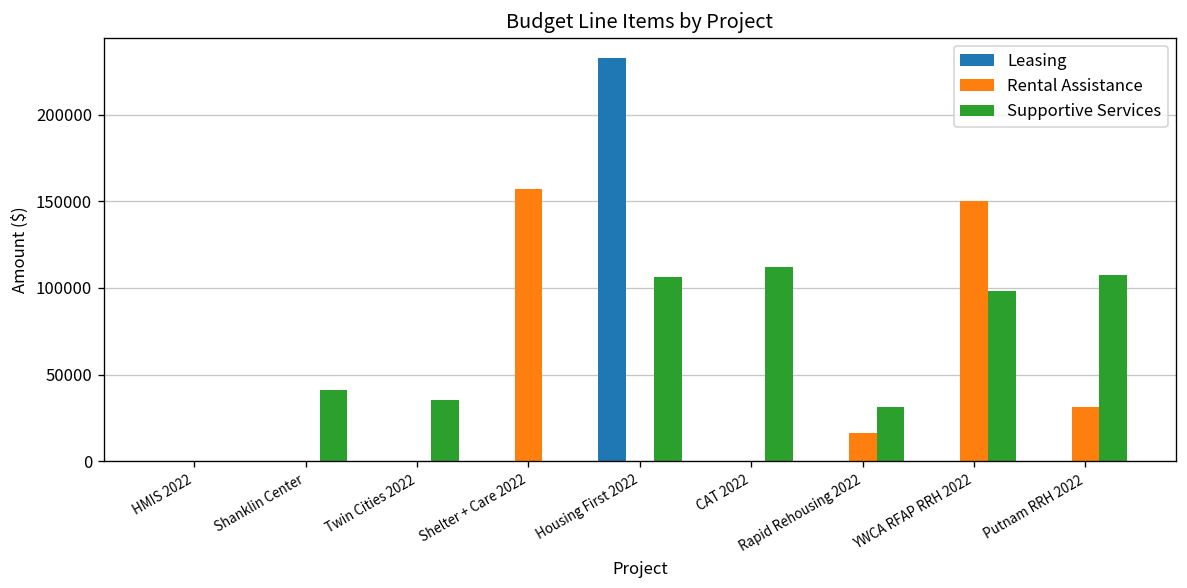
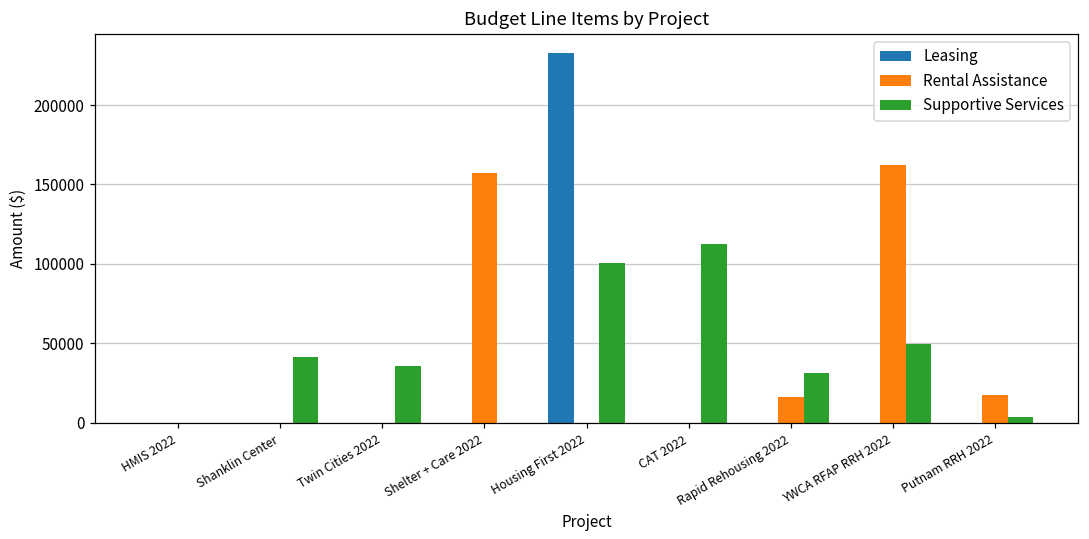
Supportive Services, Housing First 2022: 106000 -> 101000
Rental Assistance, YWCA RFAP RRH 2022: 150000 -> 162000
Supportive Services, YWCA RFAP RRH 2022: 98000 -> 50000
Rental Assistance, Putnam RRH 2022: 31000 -> 18000
Supportive Services, Putnam RRH 2022: 108000 -> 4000
